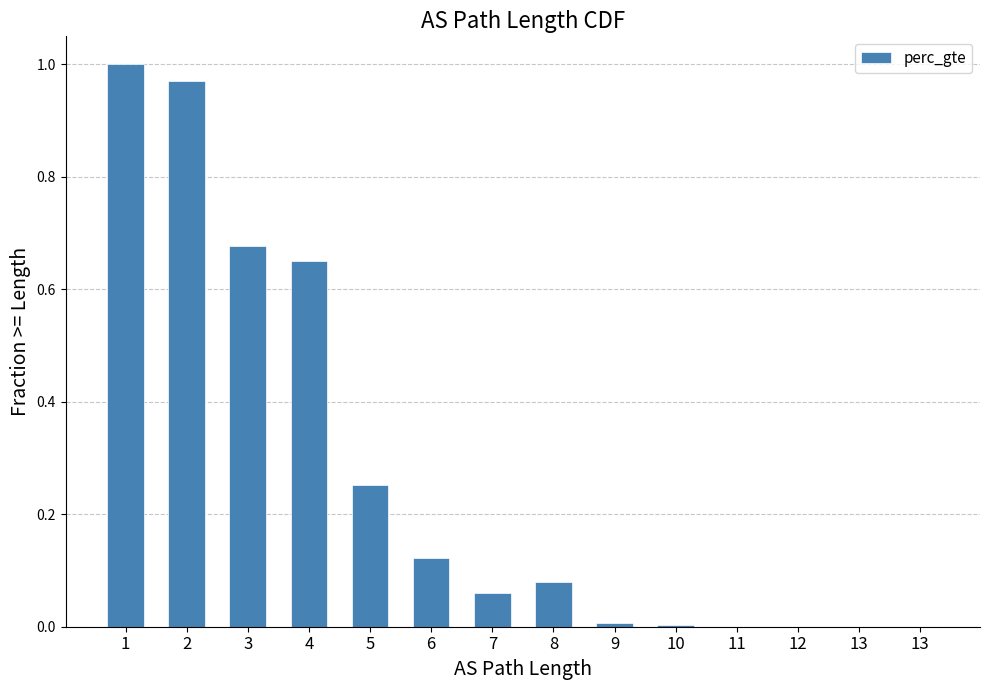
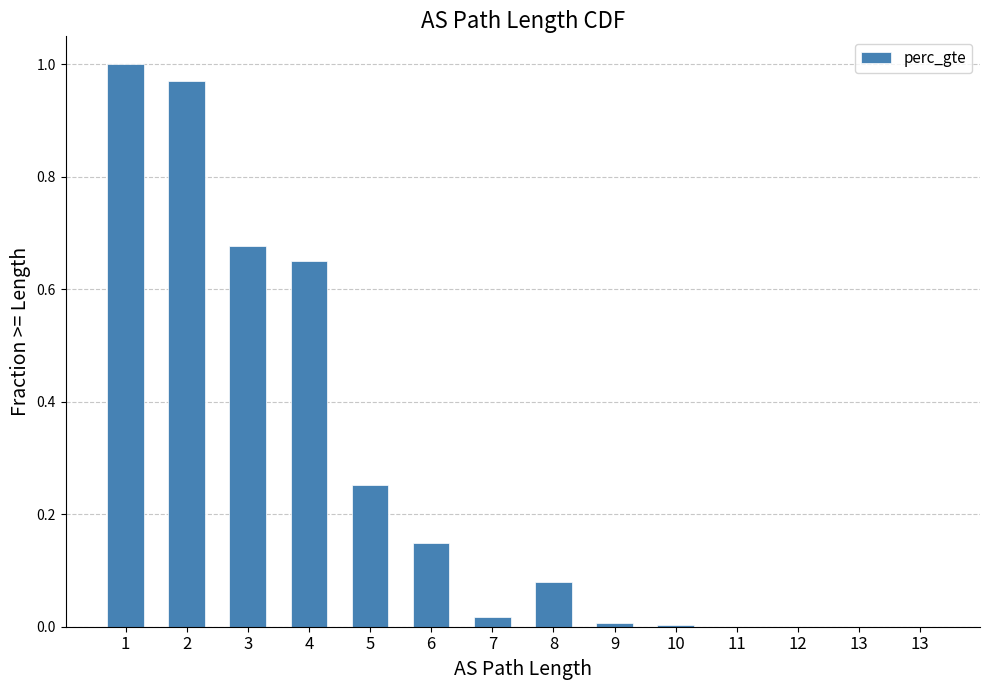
6: 0.12 -> 0.15
7: 0.06 -> 0.02
